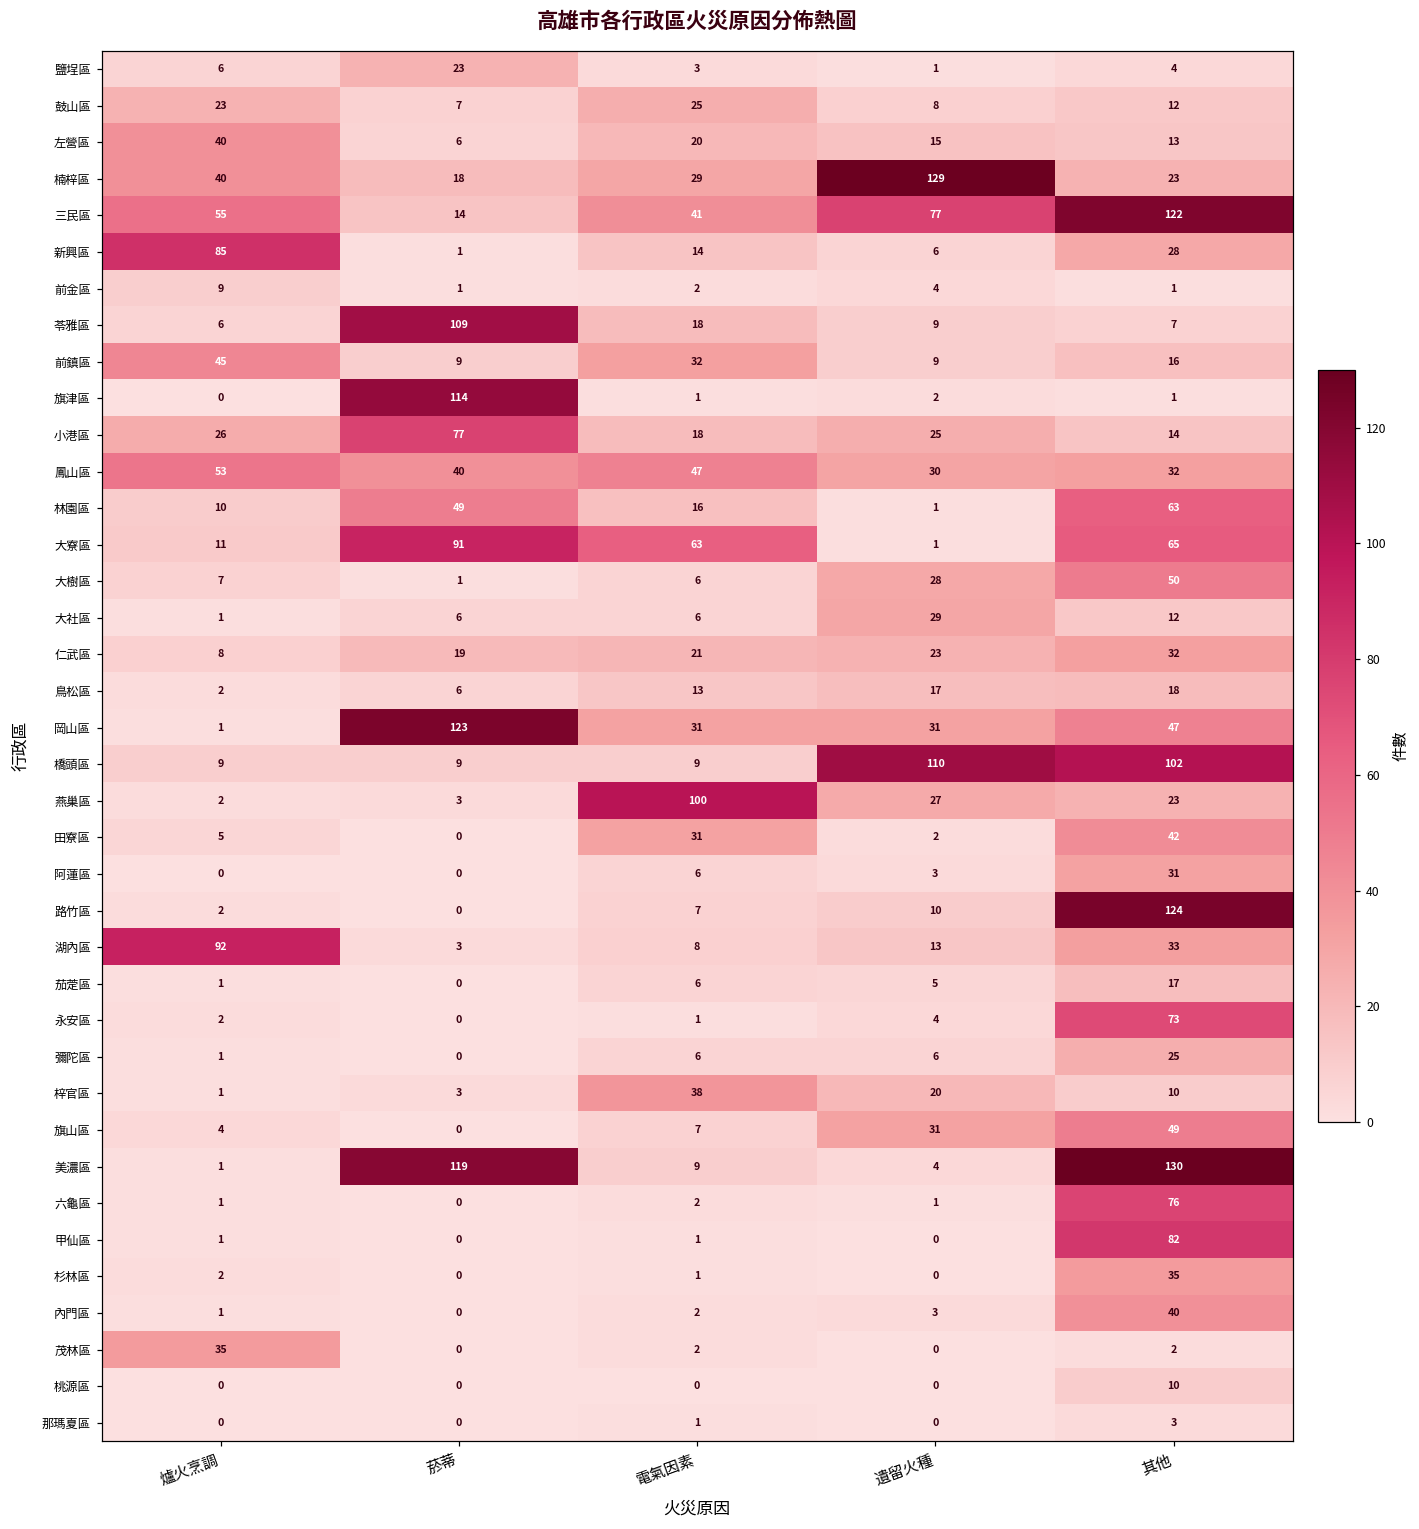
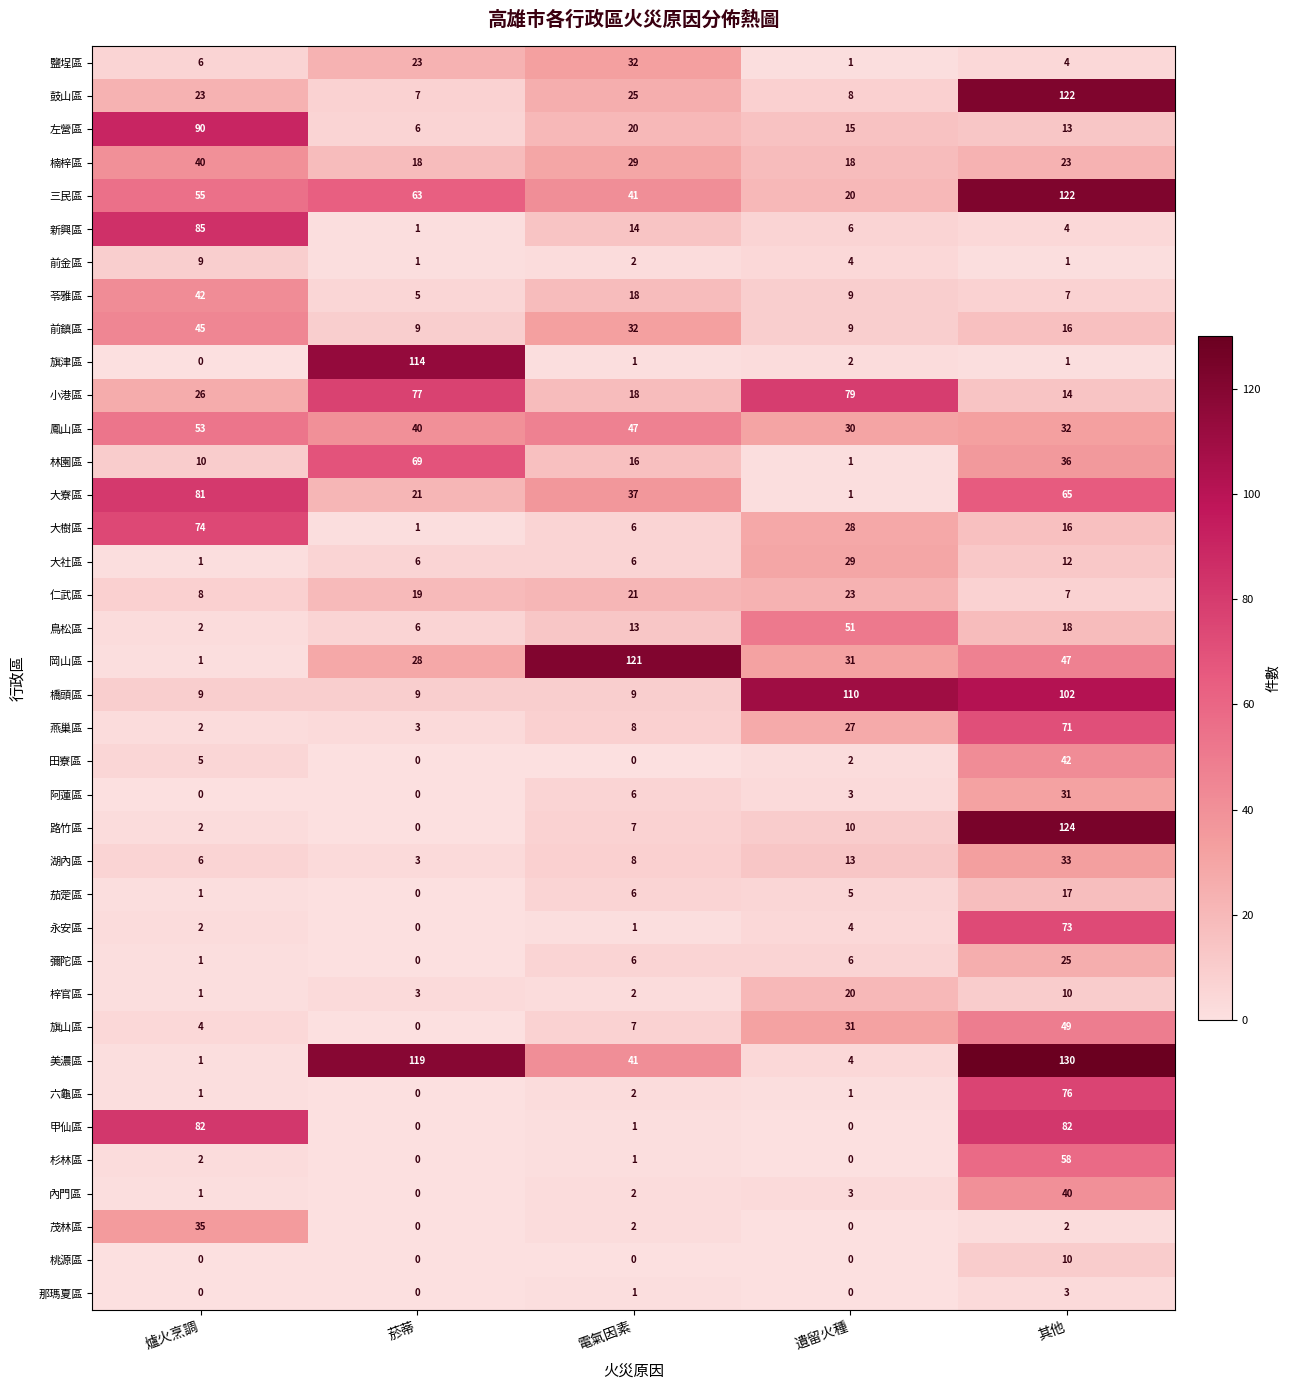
鹽埕區, 電氣因素: 3 -> 32
鼓山區, 其他: 12 -> 122
左營區, 爐火烹調: 40 -> 90
楠梓區, 遺留火種: 129 -> 18
三民區, 菸蒂: 14 -> 63
三民區, 遺留火種: 77 -> 20
新興區, 其他: 28 -> 4
苓雅區, 爐火烹調: 6 -> 42
苓雅區, 菸蒂: 109 -> 5
小港區, 遺留火種: 25 -> 79
林園區, 菸蒂: 49 -> 69
林園區, 其他: 63 -> 36
大寮區, 爐火烹調: 11 -> 81
大寮區, 菸蒂: 91 -> 21
大寮區, 電氣因素: 63 -> 37
大樹區, 爐火烹調: 7 -> 74
大樹區, 其他: 50 -> 16
仁武區, 其他: 32 -> 7
鳥松區, 遺留火種: 17 -> 51
岡山區, 菸蒂: 123 -> 28
岡山區, 電氣因素: 31 -> 121
燕巢區, 電氣因素: 100 -> 8
燕巢區, 其他: 23 -> 71
田寮區, 電氣因素: 31 -> 0
湖內區, 爐火烹調: 92 -> 6
梓官區, 電氣因素: 38 -> 2
美濃區, 電氣因素: 9 -> 41
甲仙區, 爐火烹調: 1 -> 82
杉林區, 其他: 35 -> 58
